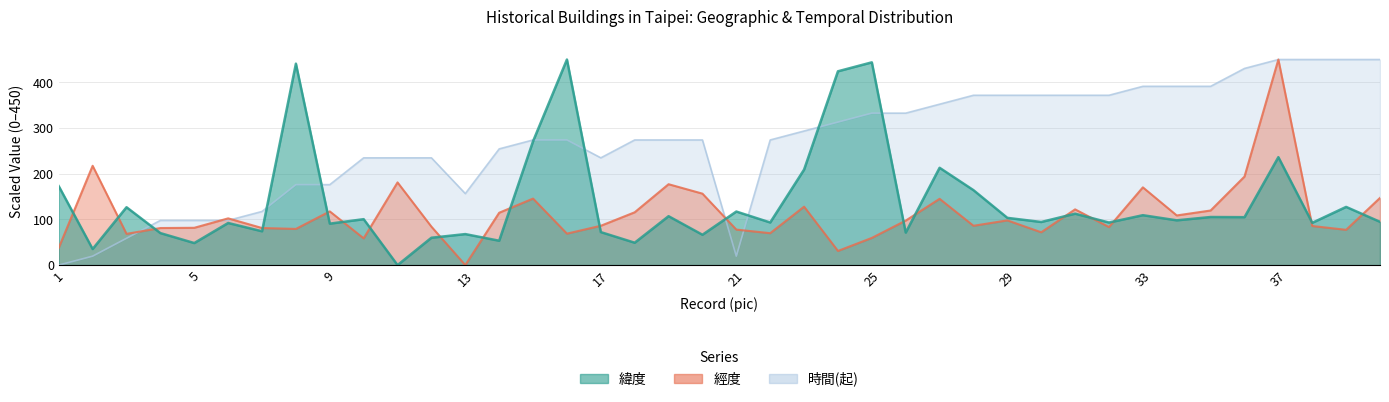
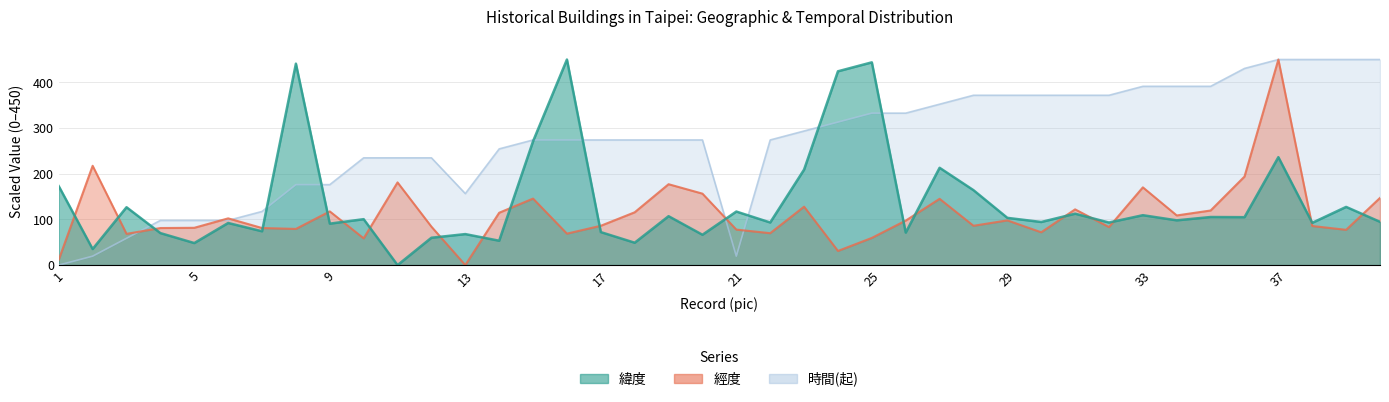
經度, 1: 40 -> 10
時間(起), 17: 230 -> 270
